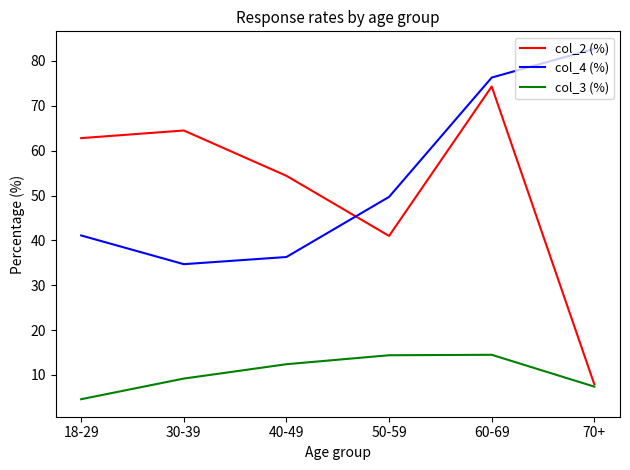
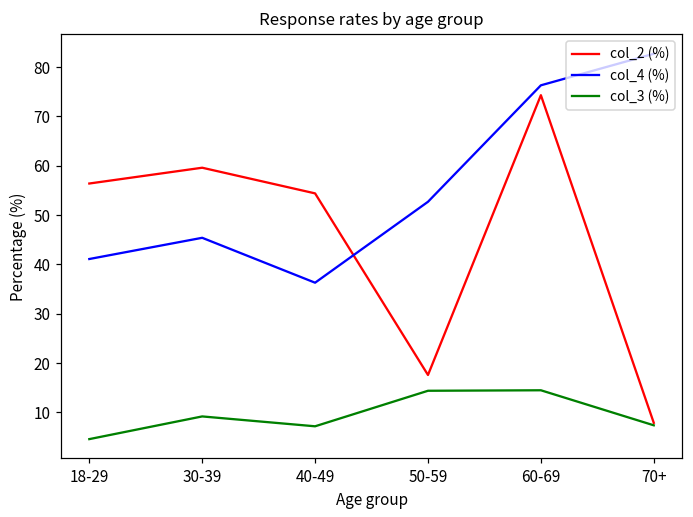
col_2 (%), 18-29: 63 -> 56
col_2 (%), 30-39: 65 -> 60
col_4 (%), 30-39: 35 -> 45
col_3 (%), 40-49: 12 -> 7
col_2 (%), 50-59: 41 -> 18
col_4 (%), 50-59: 50 -> 53
